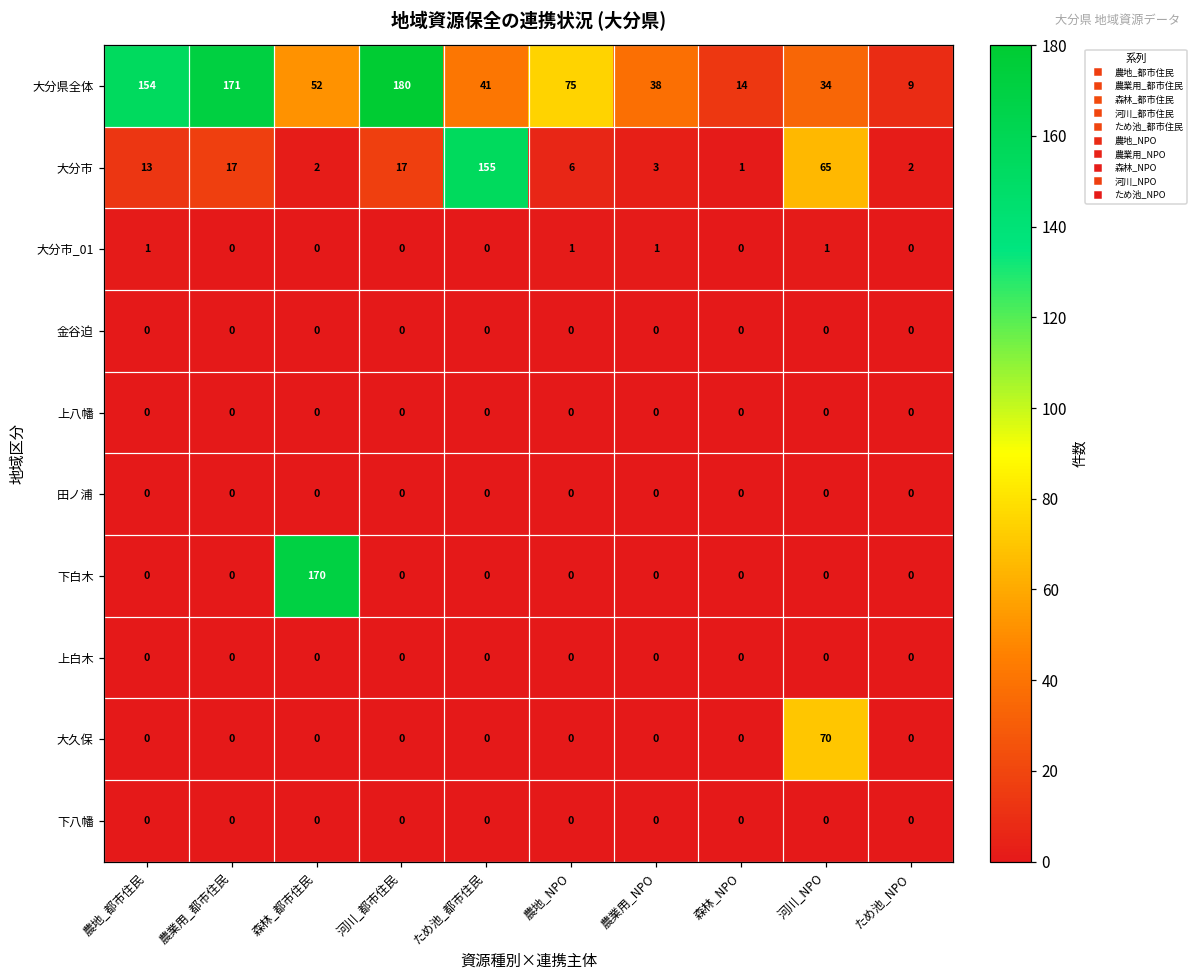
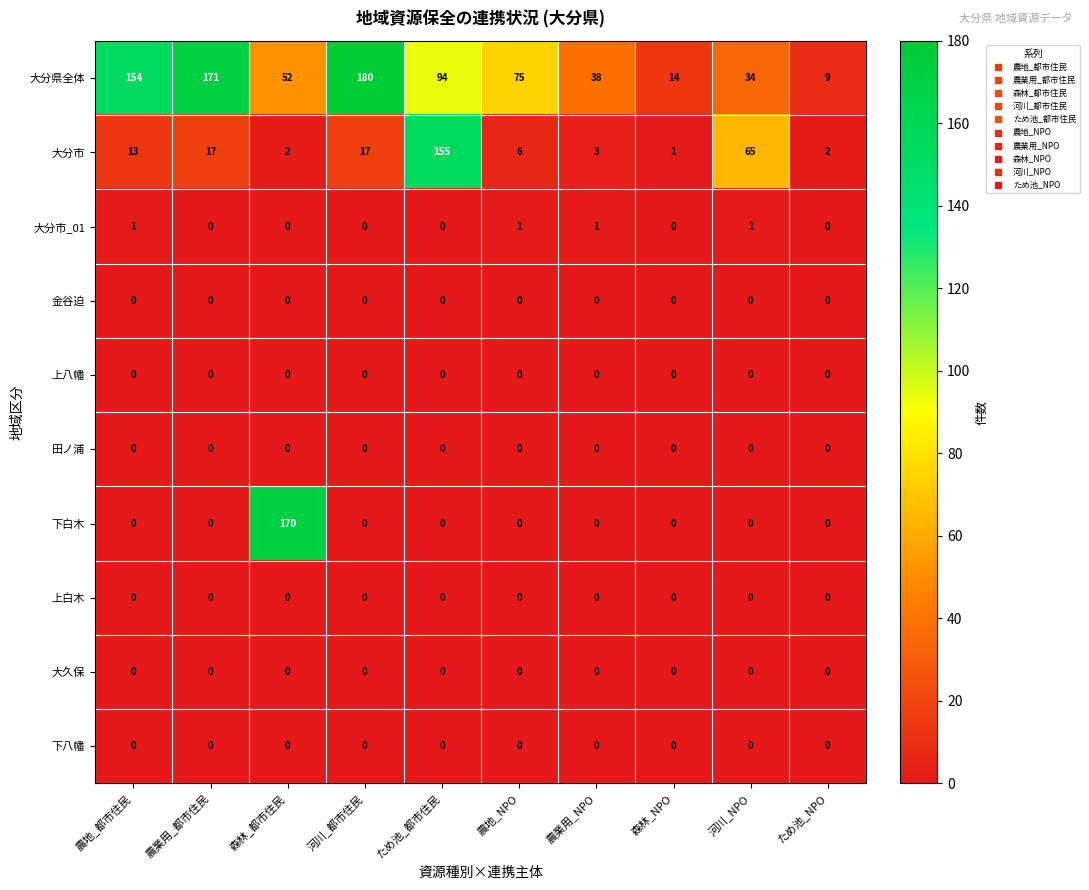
大分県全体, ため池_都市住民: 41 -> 94
大久保, 河川_NPO: 70 -> 0
